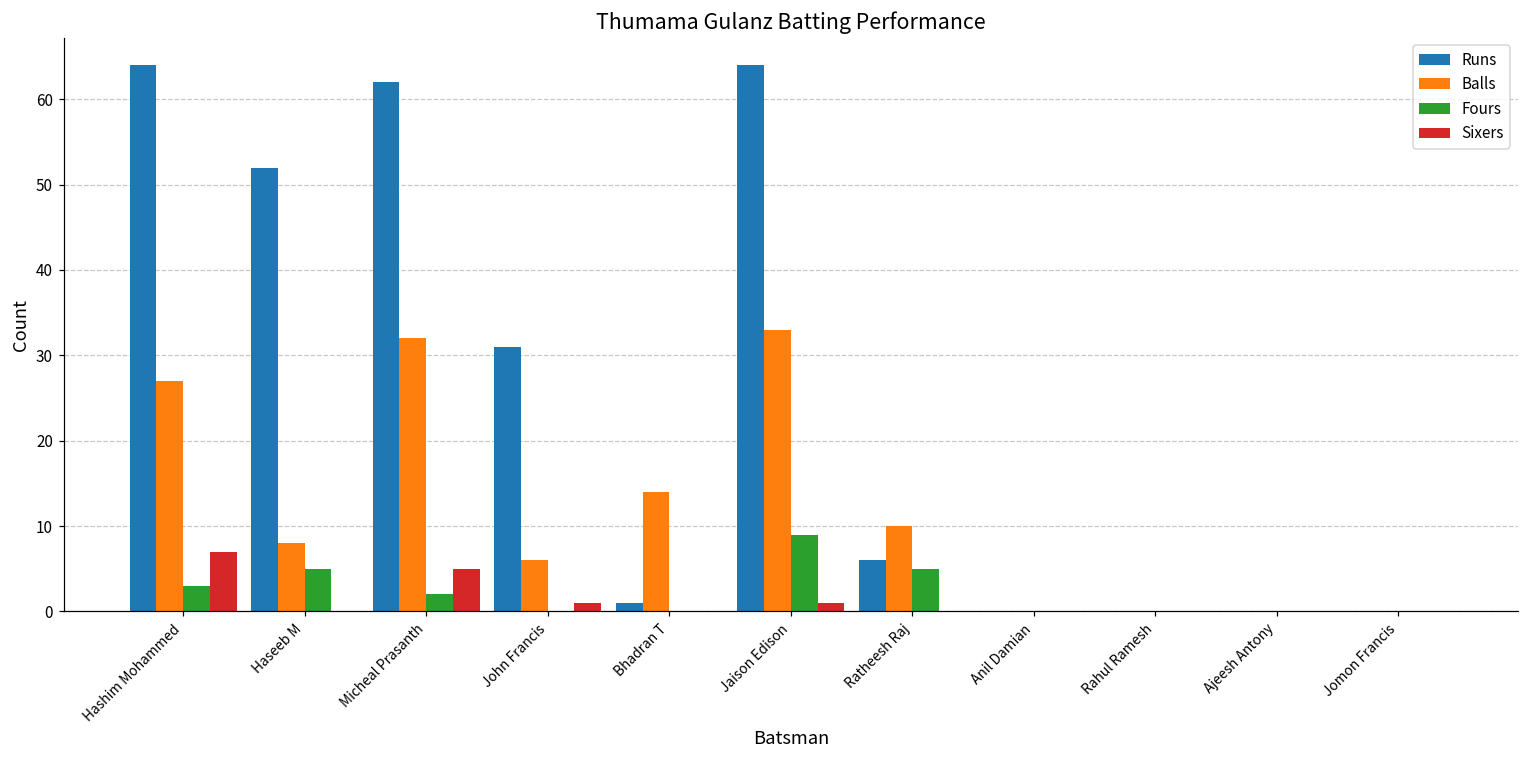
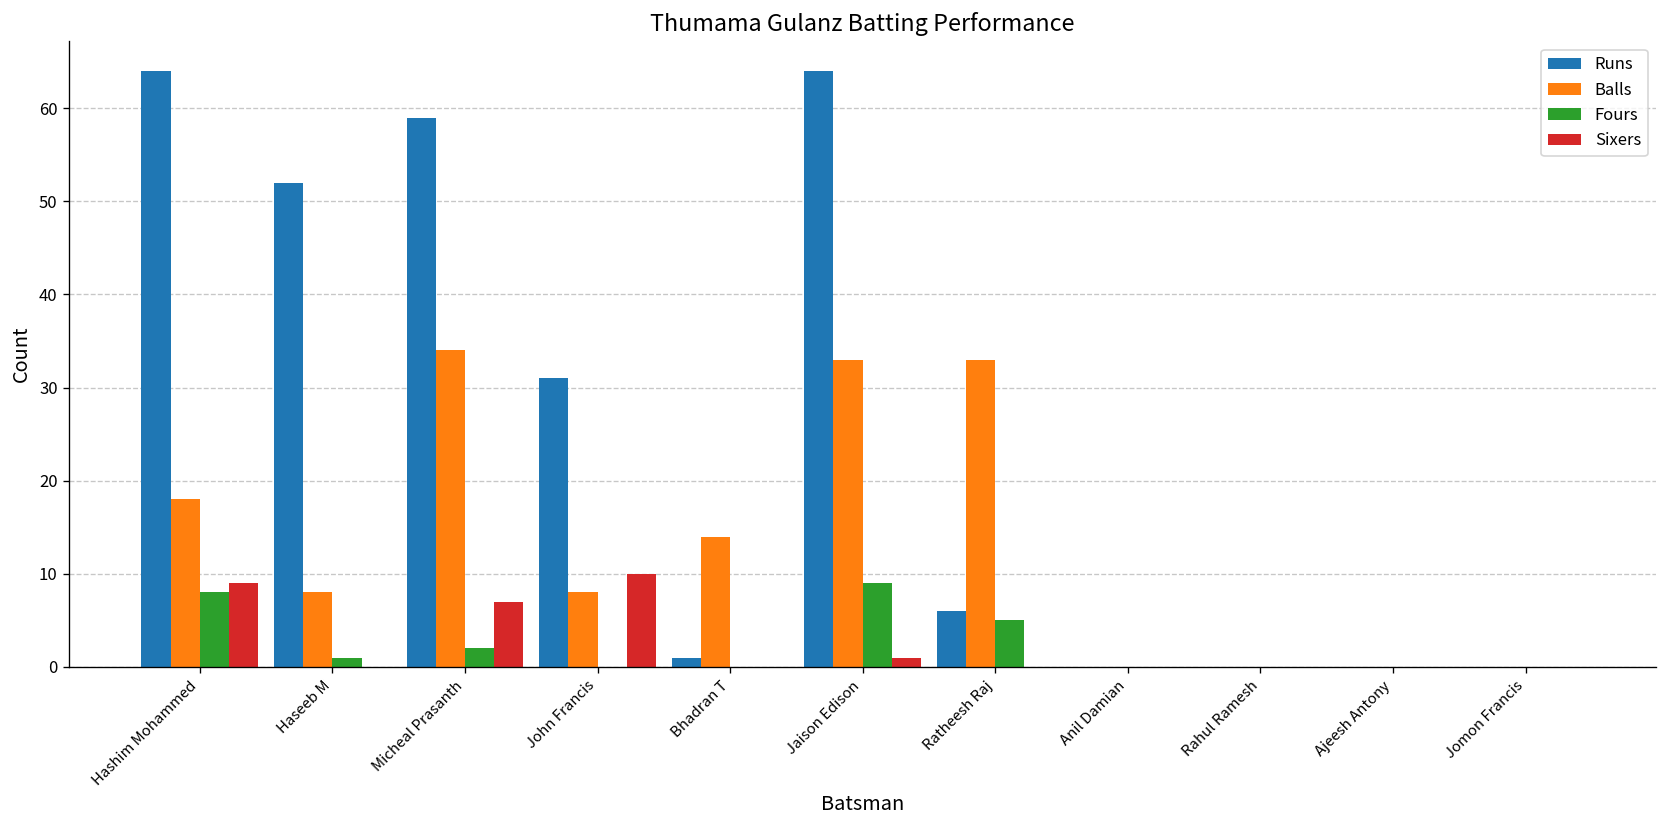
Balls, Hashim Mohammed: 27 -> 18
Fours, Hashim Mohammed: 3 -> 8
Sixers, Hashim Mohammed: 7 -> 9
Fours, Haseeb M: 5 -> 1
Runs, Micheal Prasanth: 62 -> 59
Balls, Micheal Prasanth: 32 -> 34
Sixers, Micheal Prasanth: 5 -> 7
Balls, John Francis: 6 -> 8
Sixers, John Francis: 1 -> 10
Balls, Ratheesh Raj: 10 -> 33
